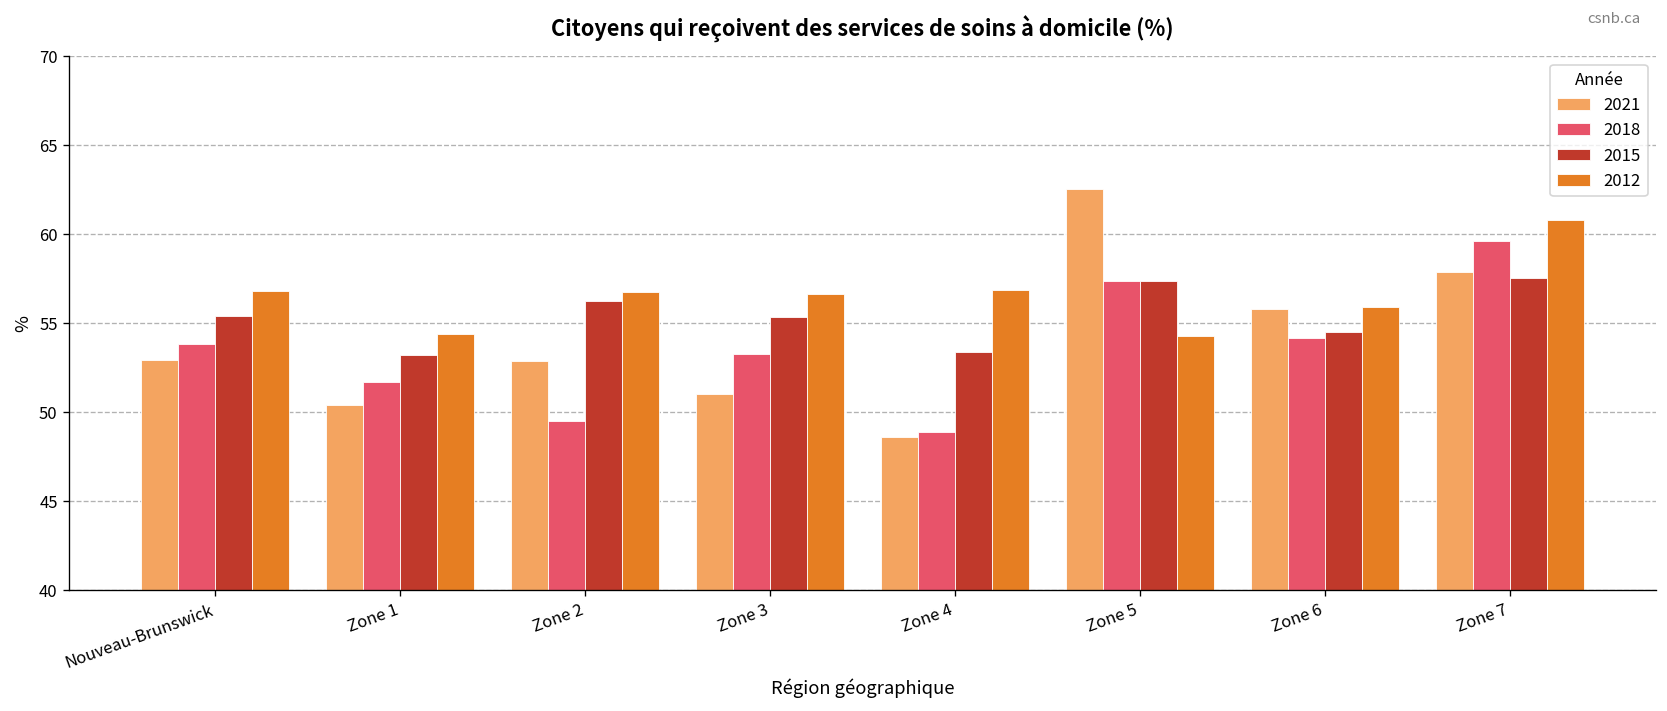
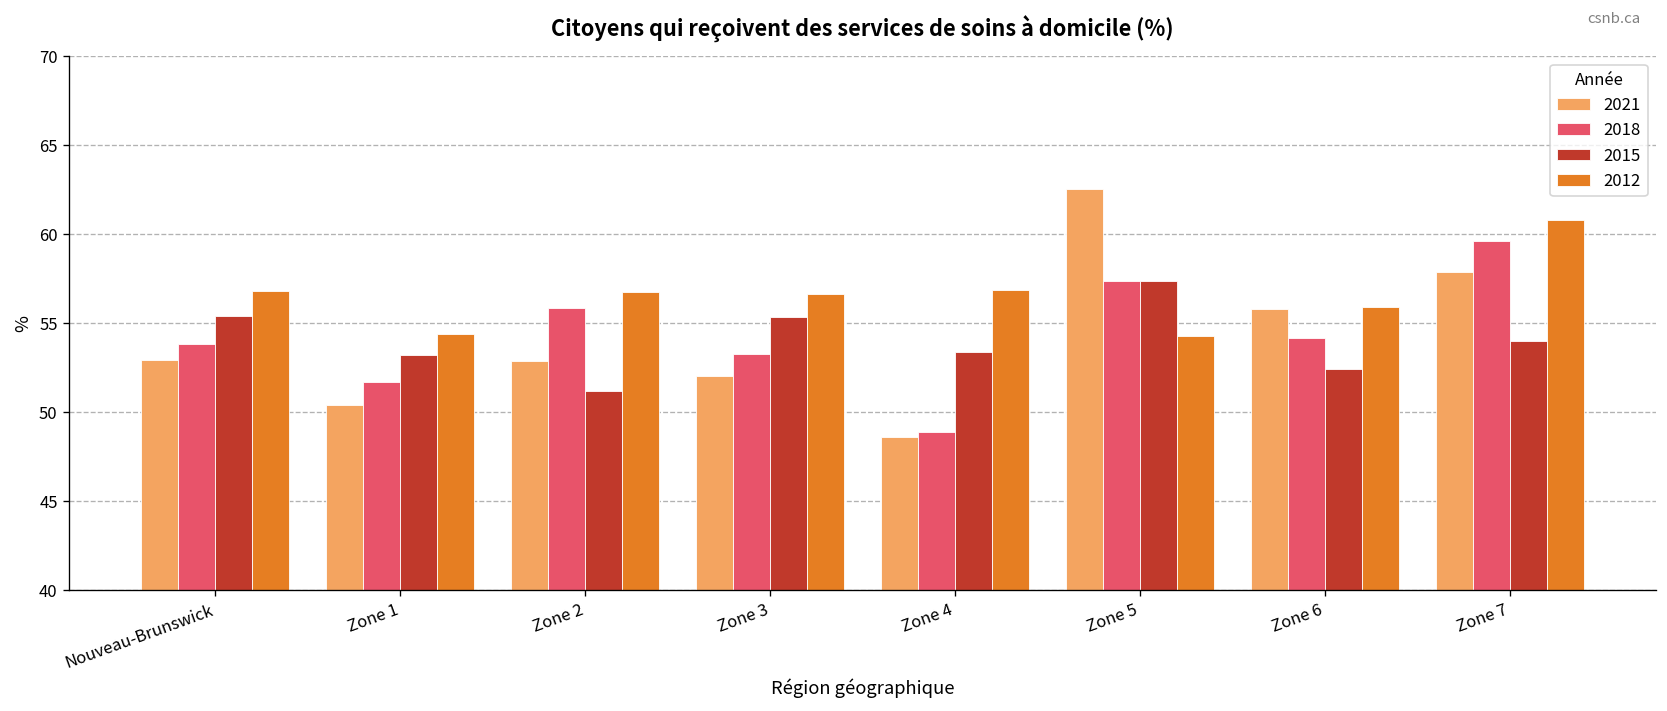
2018, Zone 2: 49.5 -> 55.9
2015, Zone 2: 56.2 -> 51.2
2021, Zone 3: 51.0 -> 52.0
2015, Zone 6: 54.5 -> 52.4
2015, Zone 7: 57.5 -> 54.0
